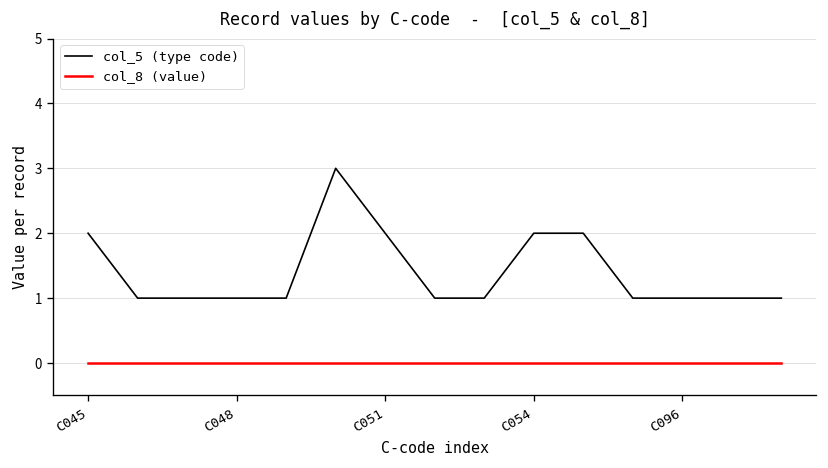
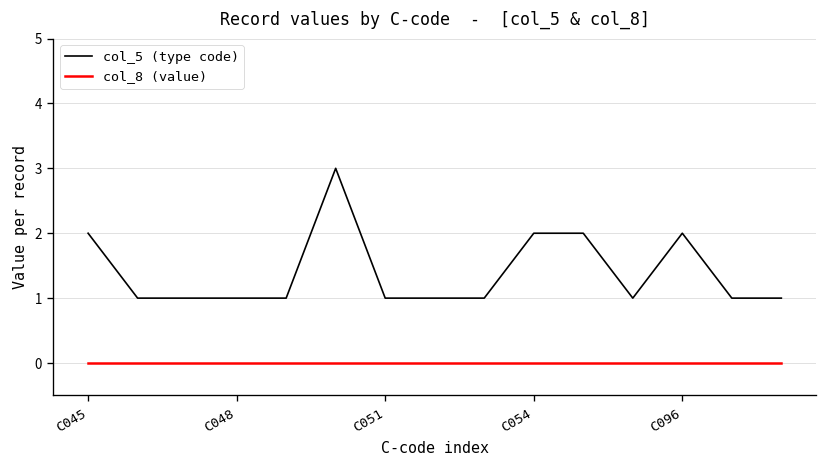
col_5 (type code), C051: 2 -> 1
col_5 (type code), C096: 1 -> 2
